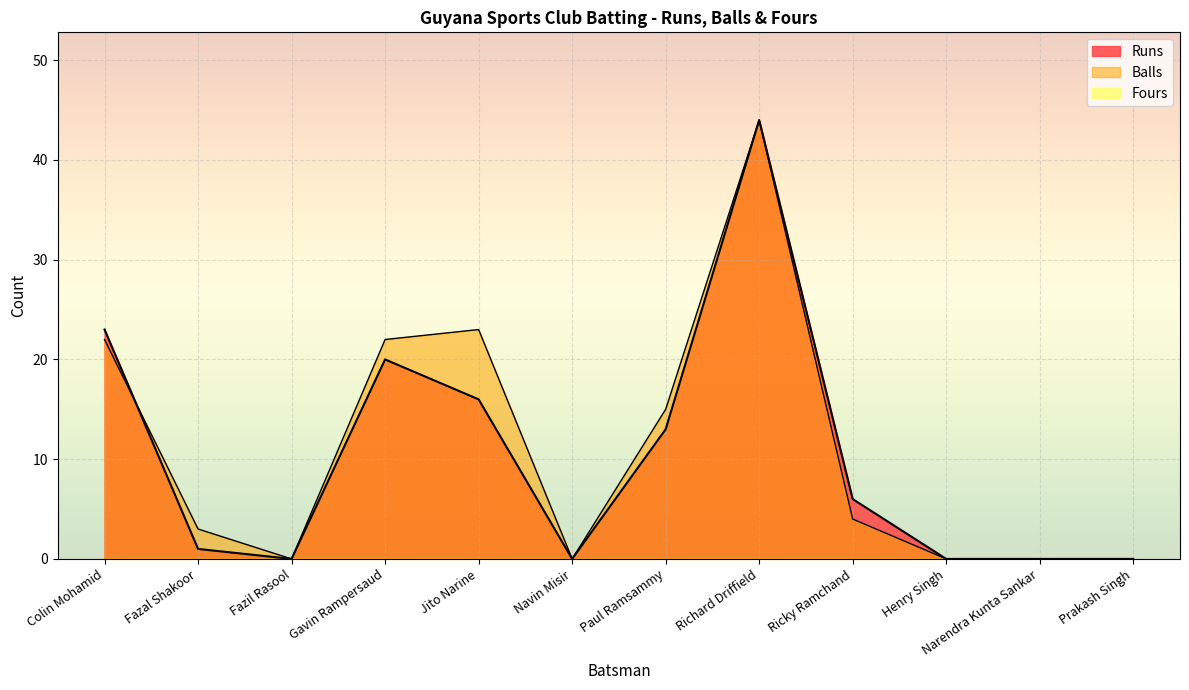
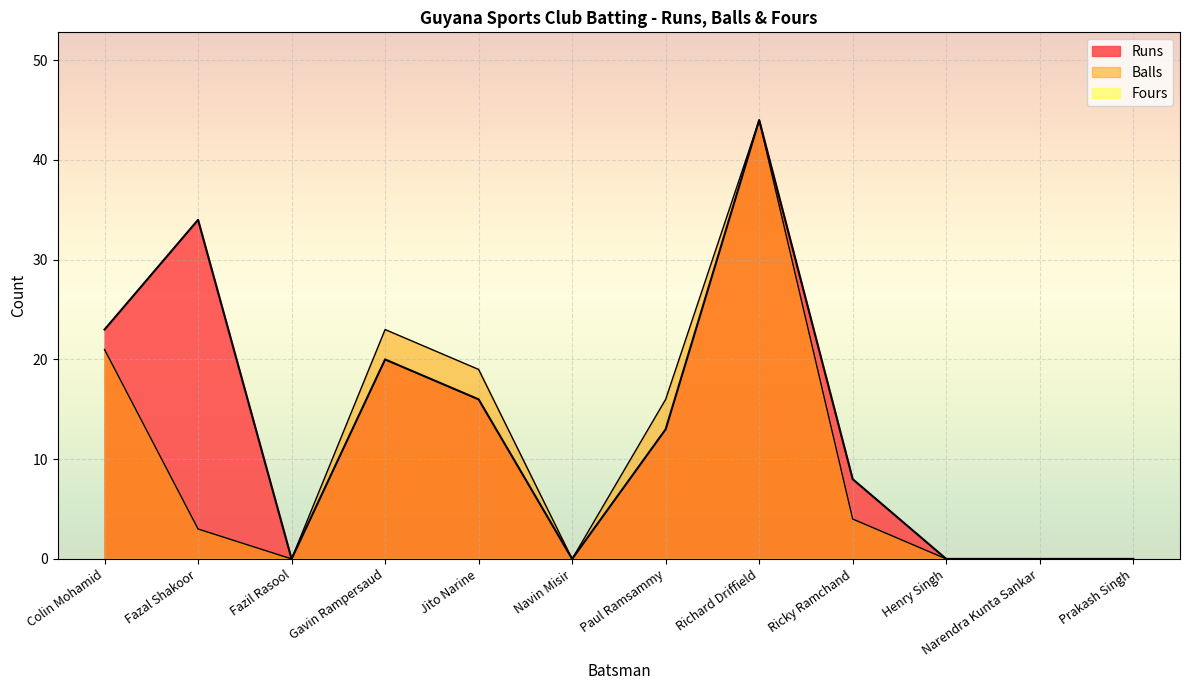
Balls, Colin Mohamid: 22 -> 21
Runs, Fazal Shakoor: 1 -> 34
Balls, Gavin Rampersaud: 22 -> 23
Balls, Jito Narine: 23 -> 19
Balls, Paul Ramsammy: 15 -> 16
Runs, Ricky Ramchand: 6 -> 8
